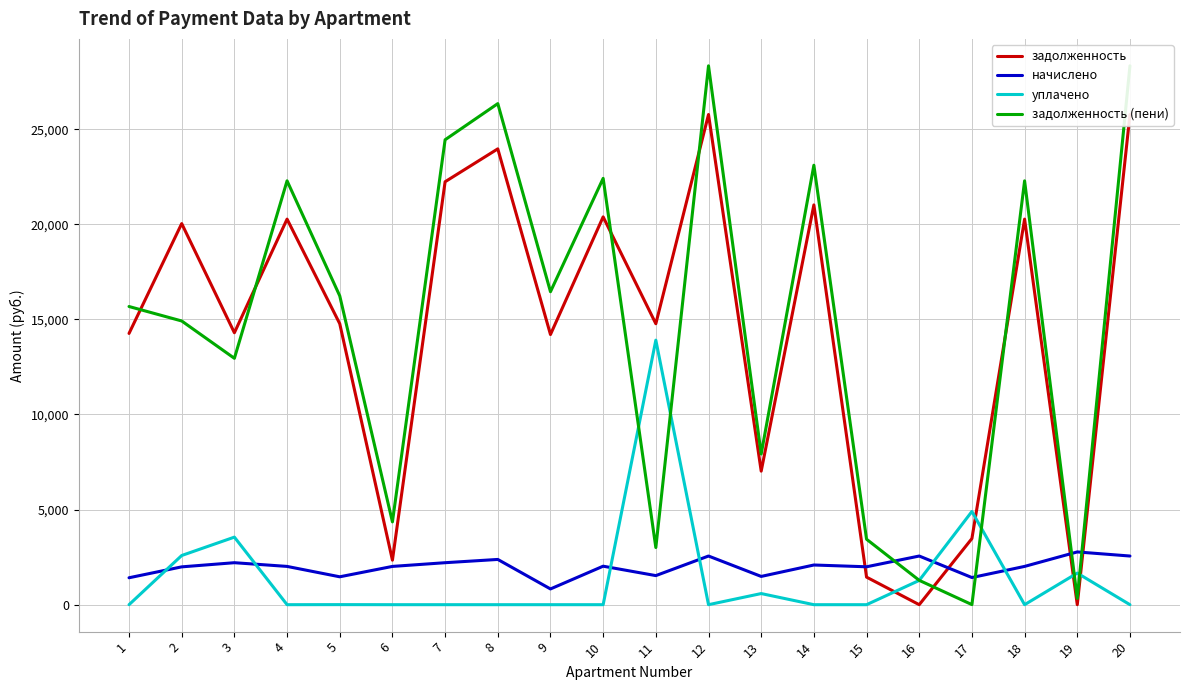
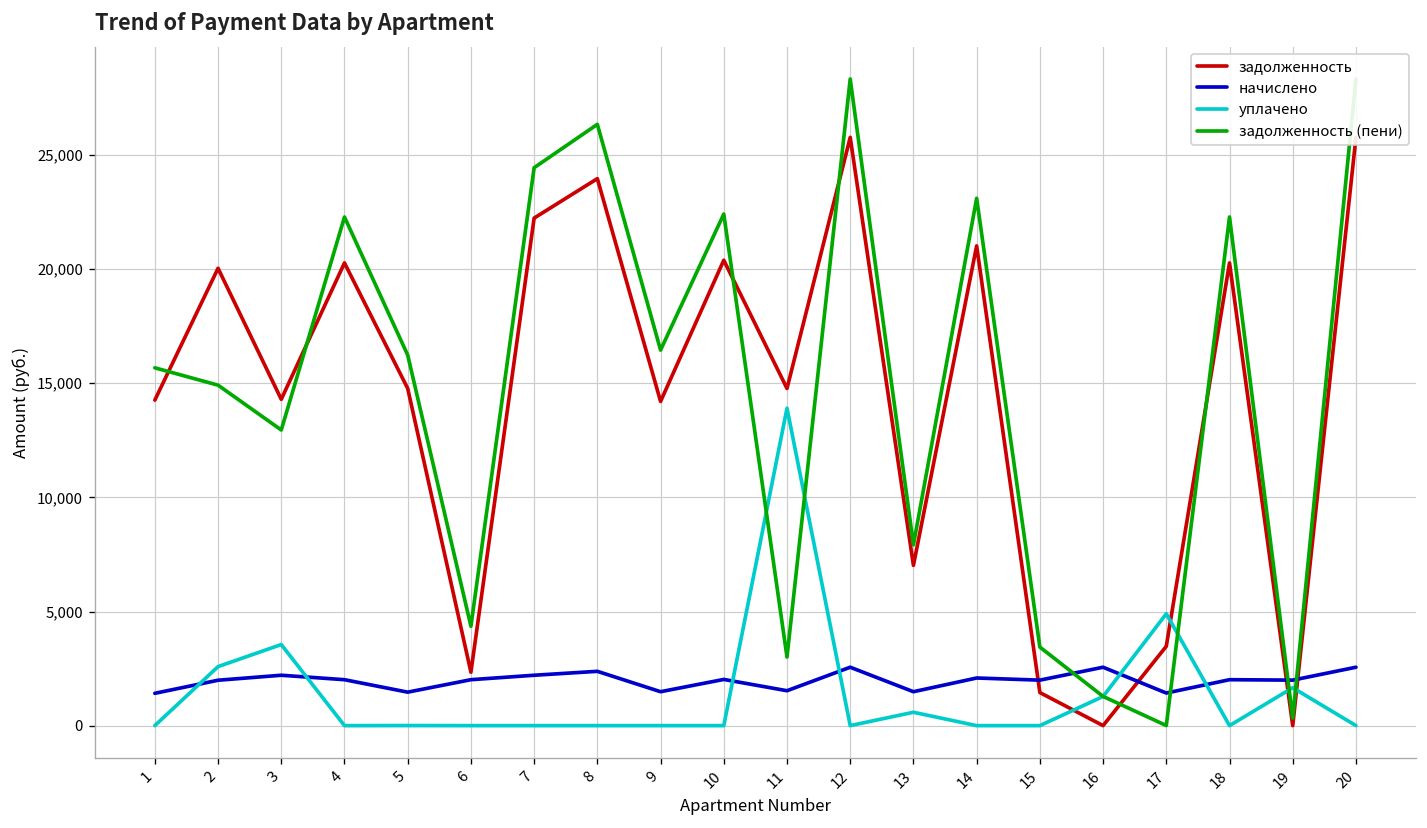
начислено, 9: 800 -> 1,500
начислено, 19: 2,800 -> 2,000
